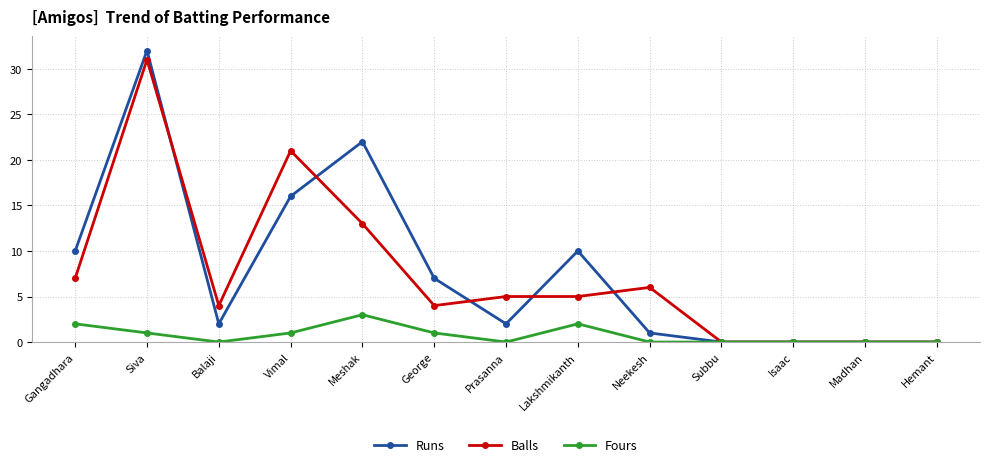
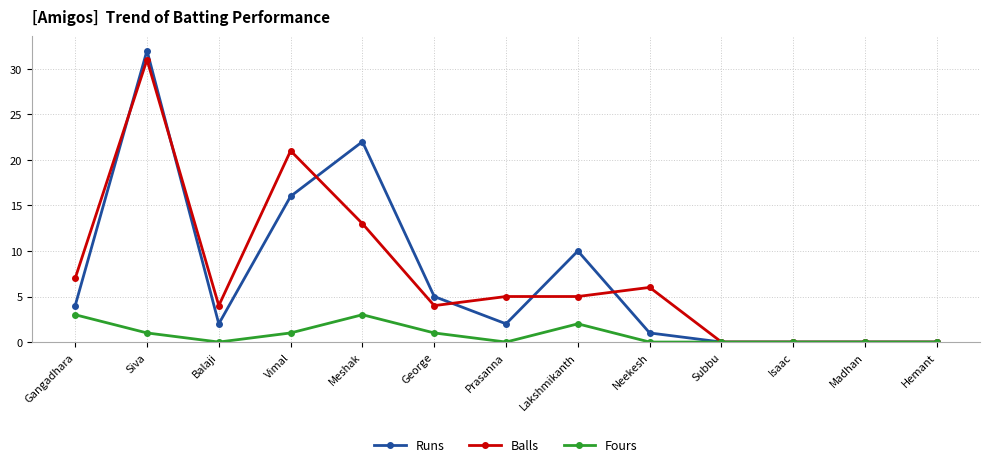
Runs, Gangadhara: 10 -> 4
Fours, Gangadhara: 2 -> 3
Runs, George: 7 -> 5
